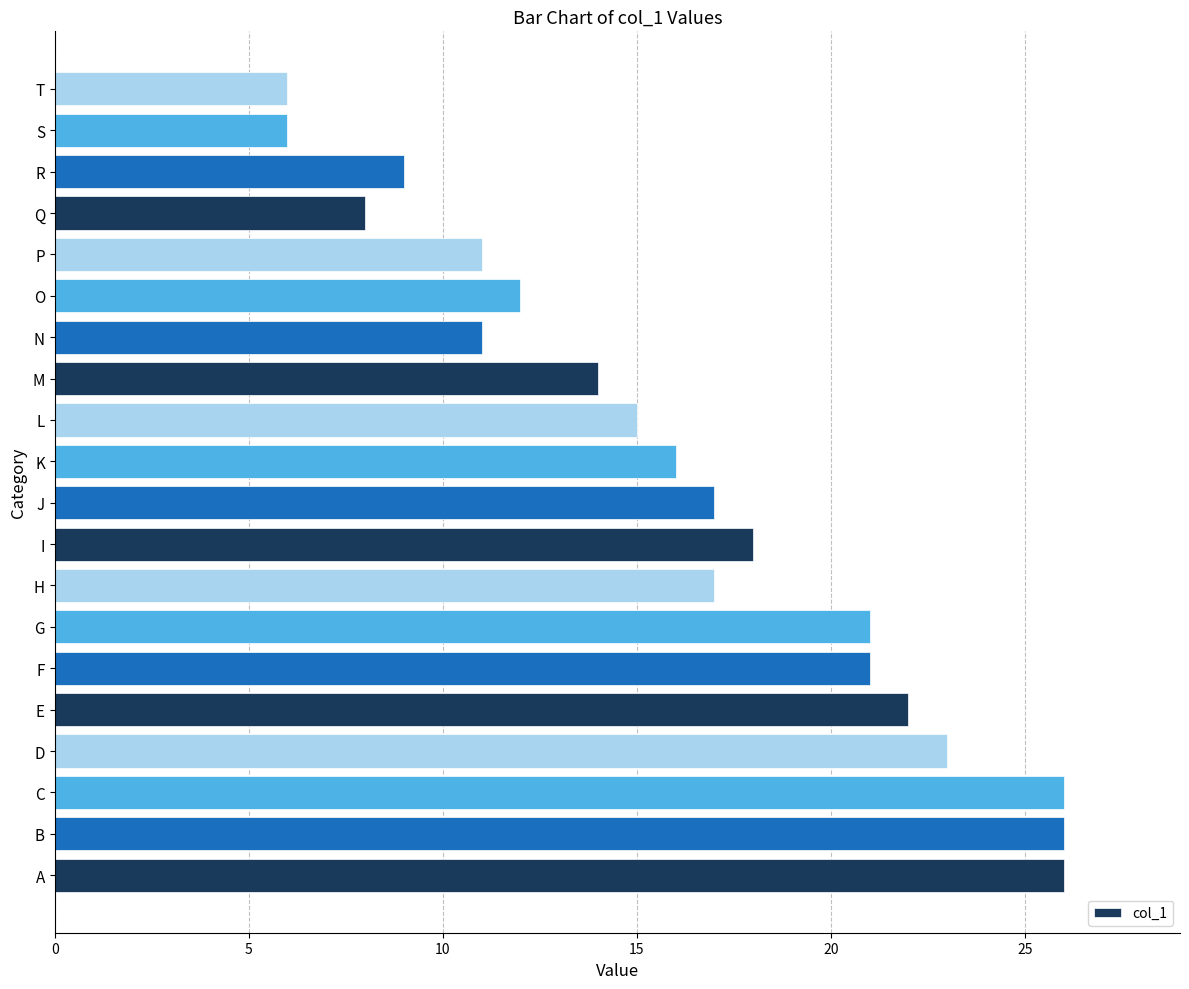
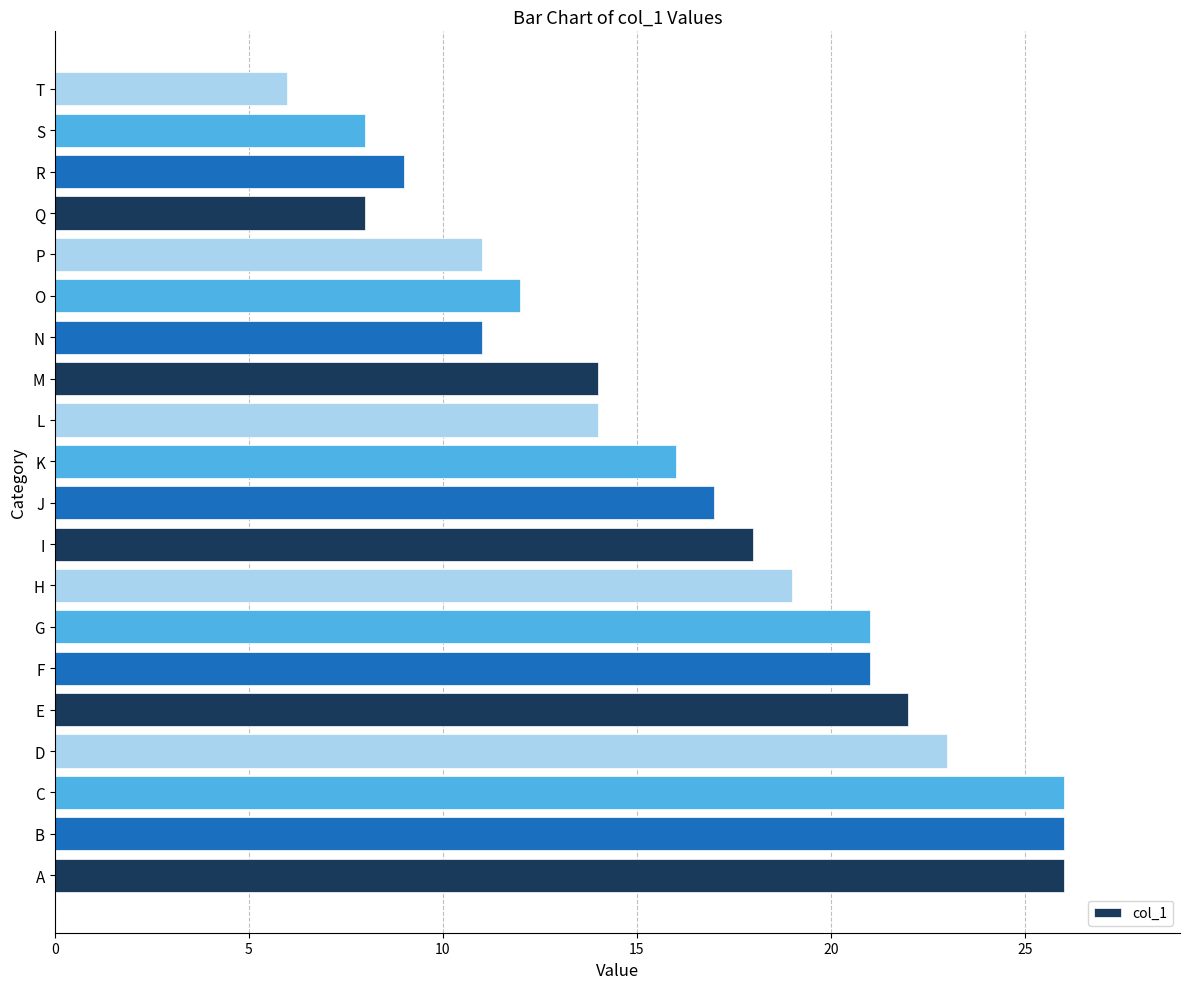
S: 6 -> 8
L: 15 -> 14
H: 17 -> 19
